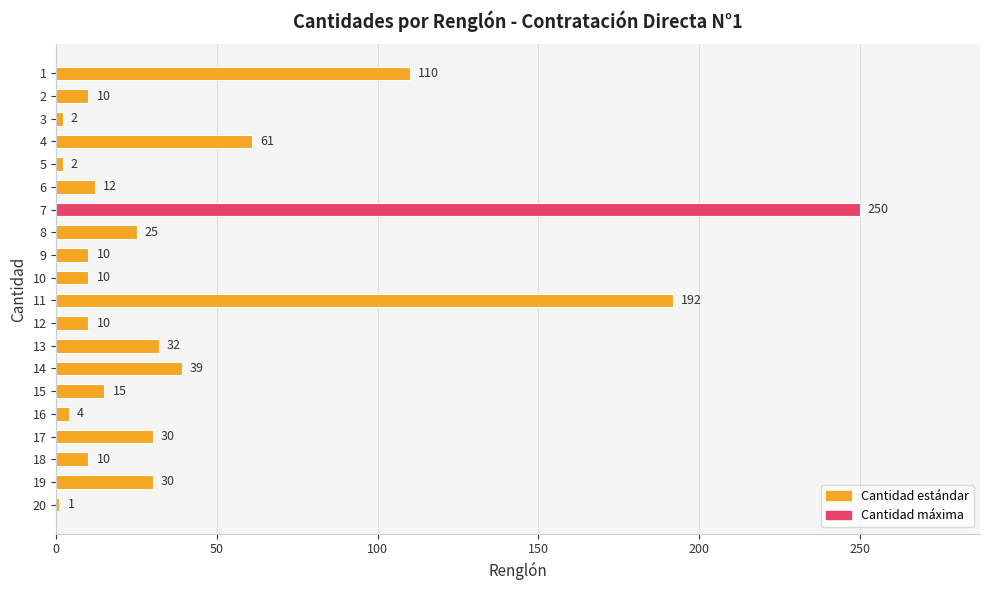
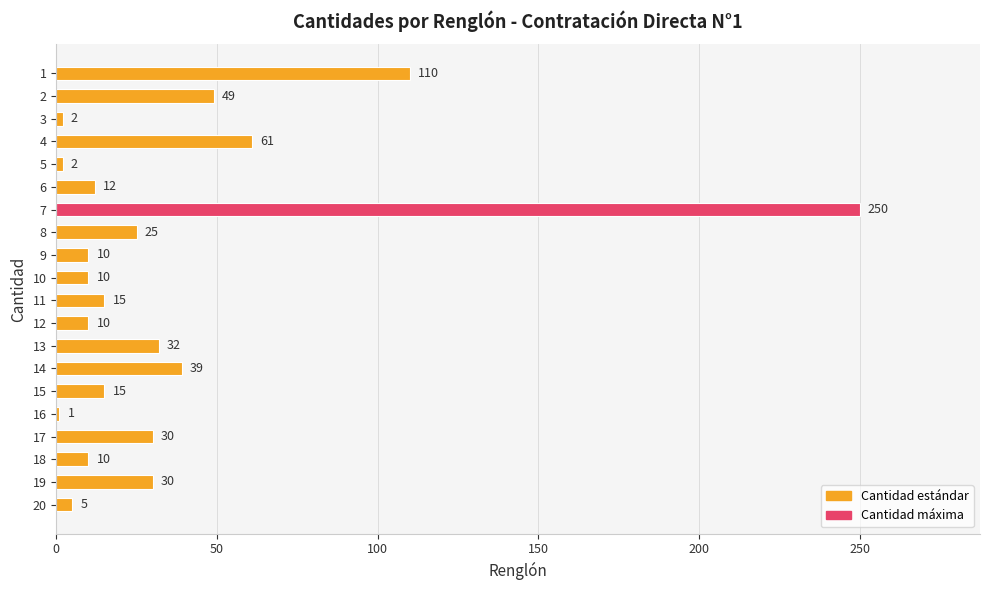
2: 10 -> 49
11: 192 -> 15
16: 4 -> 1
20: 1 -> 5
